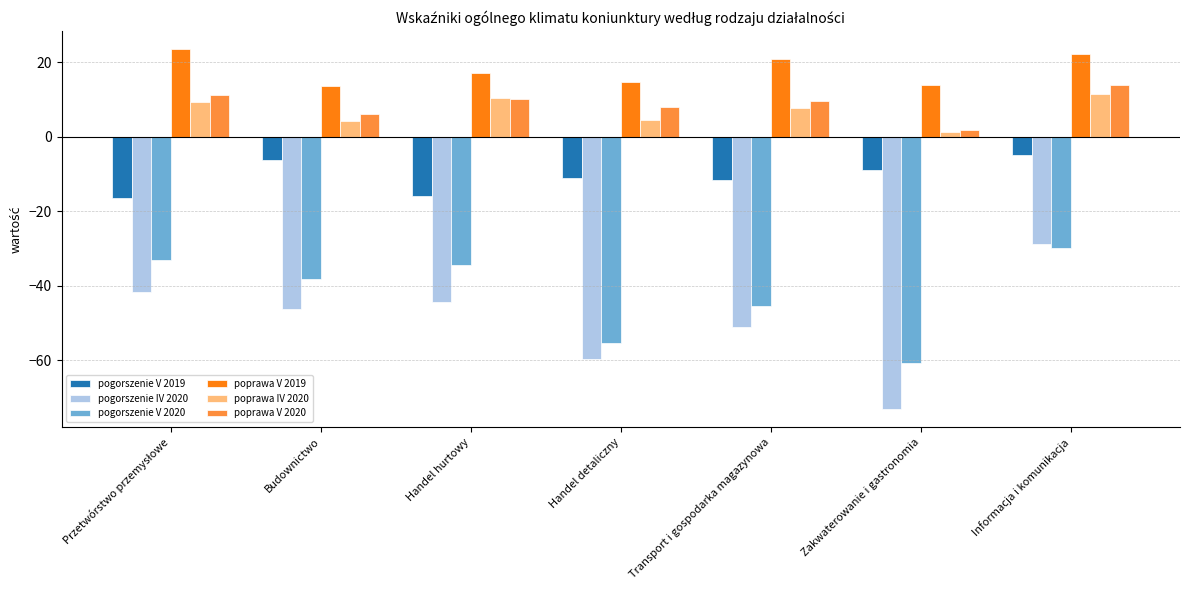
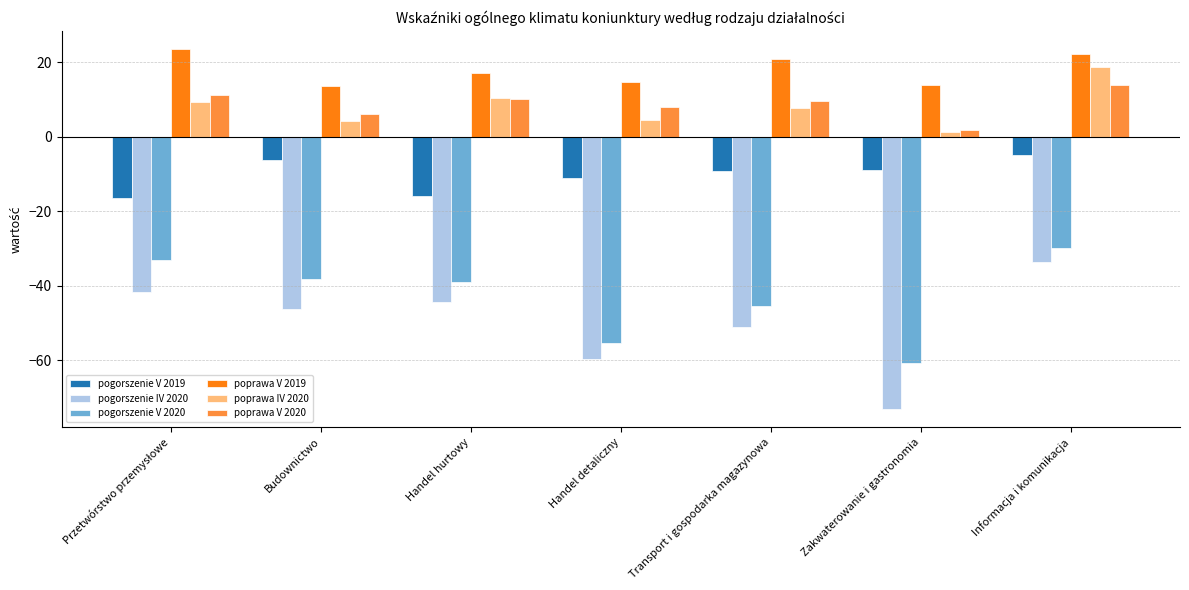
pogorszenie V 2020, Handel hurtowy: -35 -> -39
pogorszenie V 2019, Transport i gospodarka magazynowa: -12 -> -9
pogorszenie IV 2020, Informacja i komunikacja: -29 -> -34
poprawa IV 2020, Informacja i komunikacja: 12 -> 19
